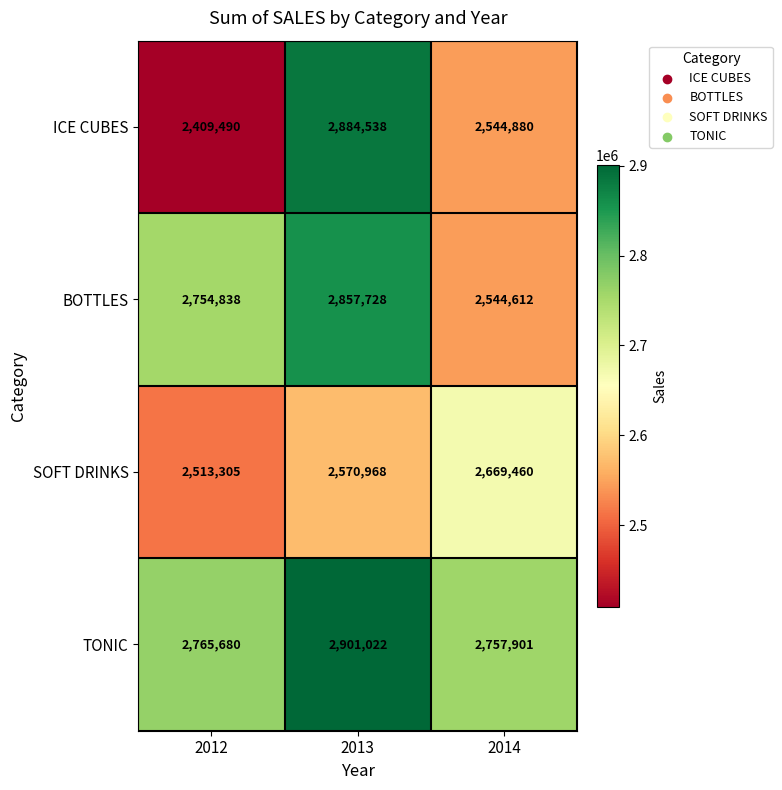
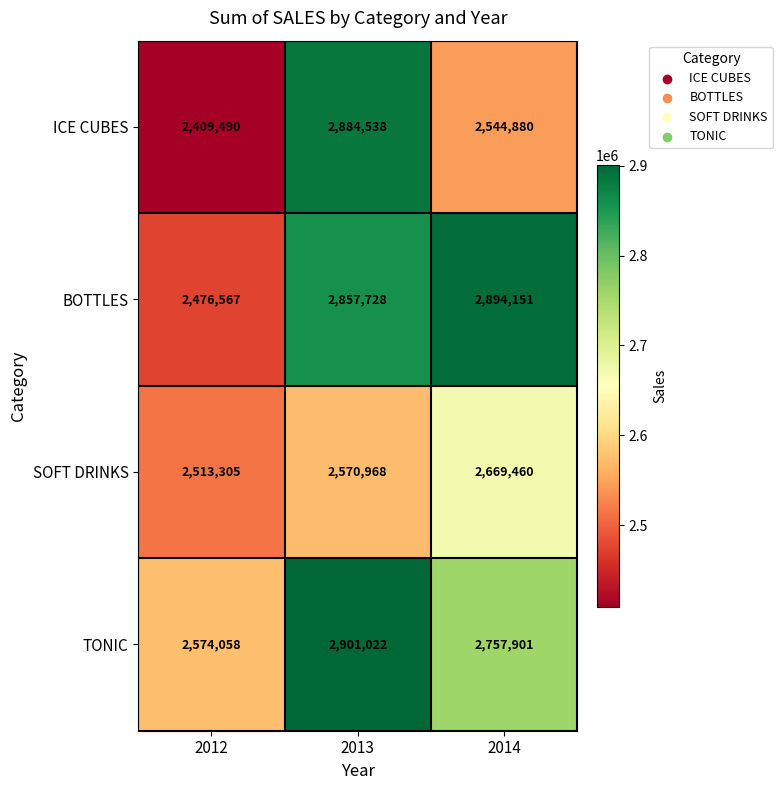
BOTTLES, 2012: 2,754,838 -> 2,476,567
BOTTLES, 2014: 2,544,612 -> 2,894,151
TONIC, 2012: 2,765,680 -> 2,574,058
